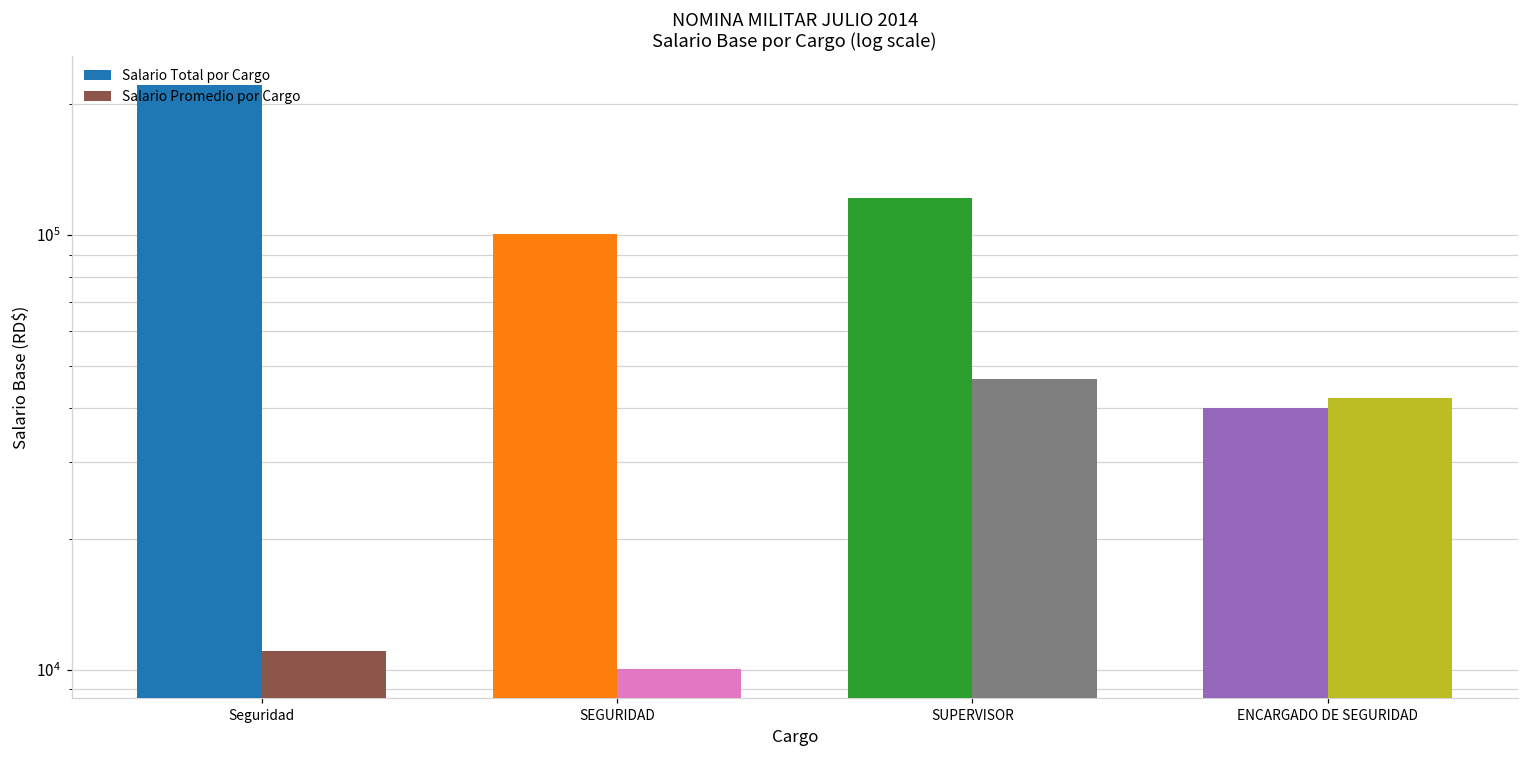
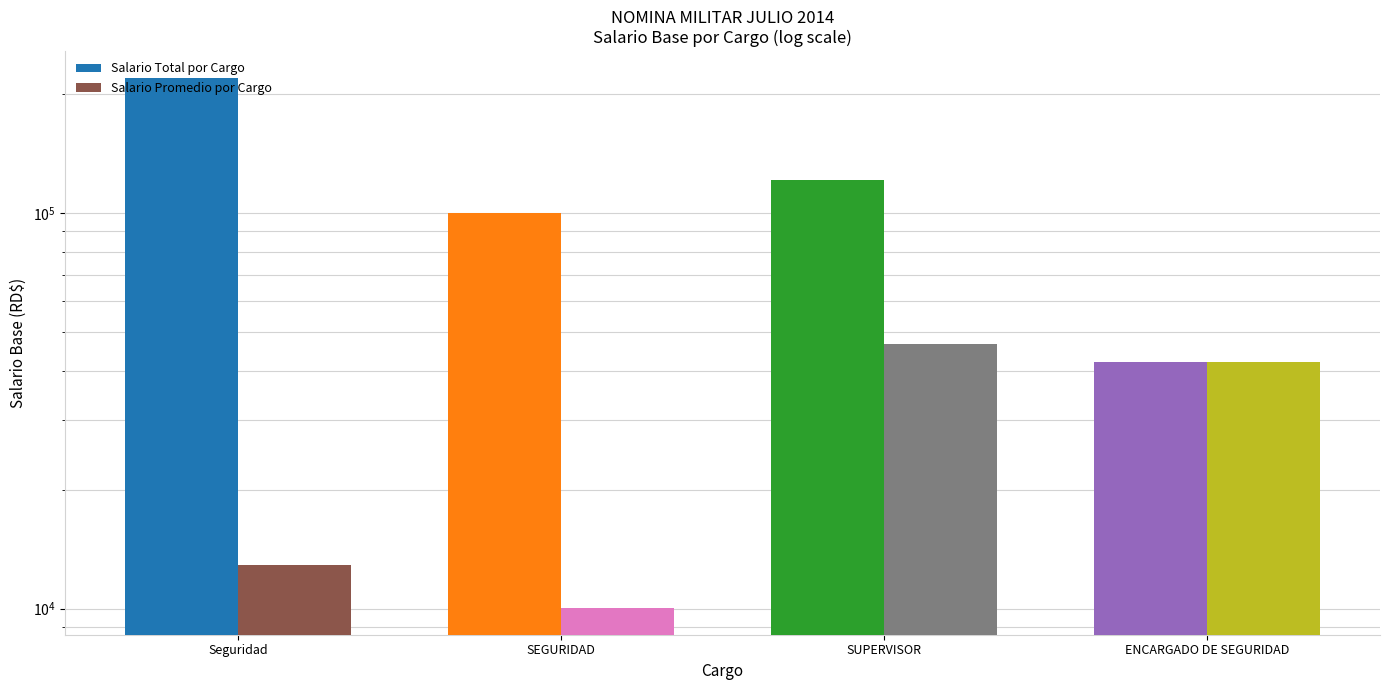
Salario Promedio por Cargo, Seguridad: 11000 -> 12900
Salario Total por Cargo, ENCARGADO DE SEGURIDAD: 40000 -> 42000
